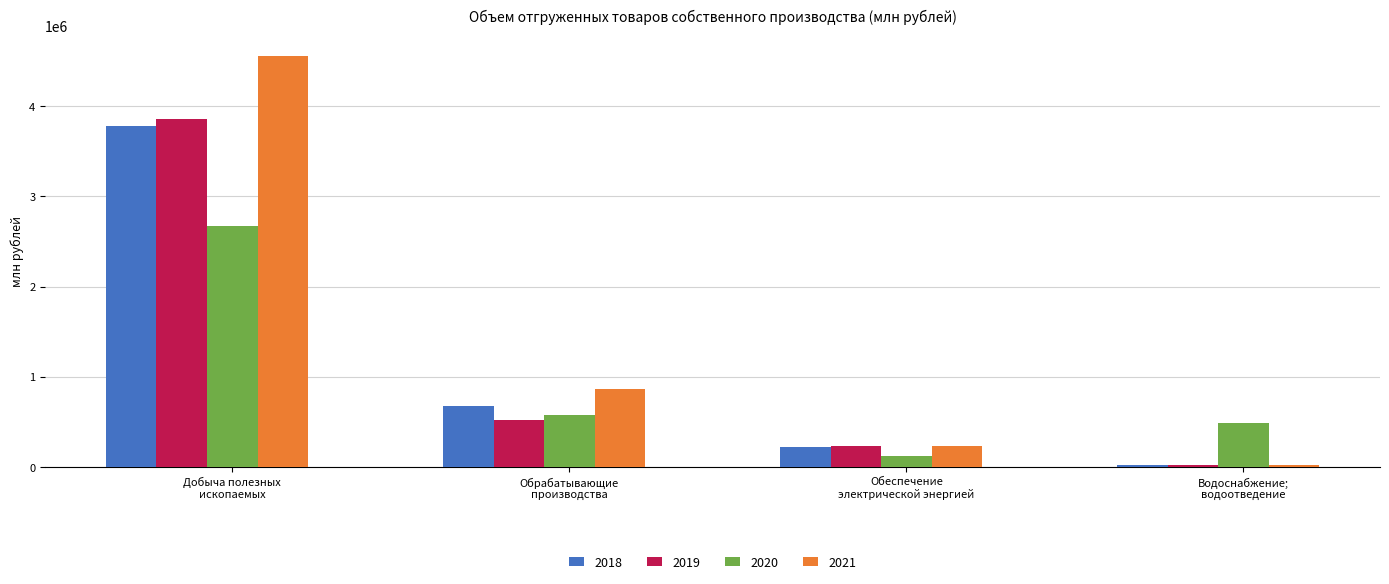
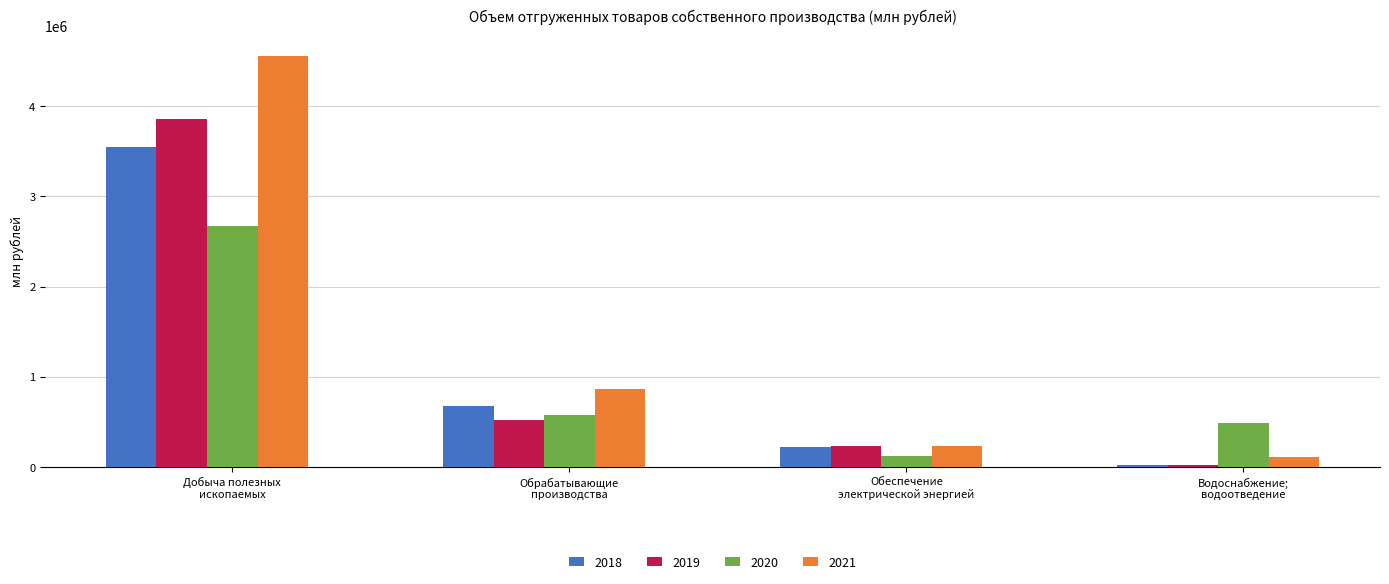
2018, Добыча полезных ископаемых: 3800000 -> 3600000
2021, Водоснабжение; водоотведение: 0 -> 100000
